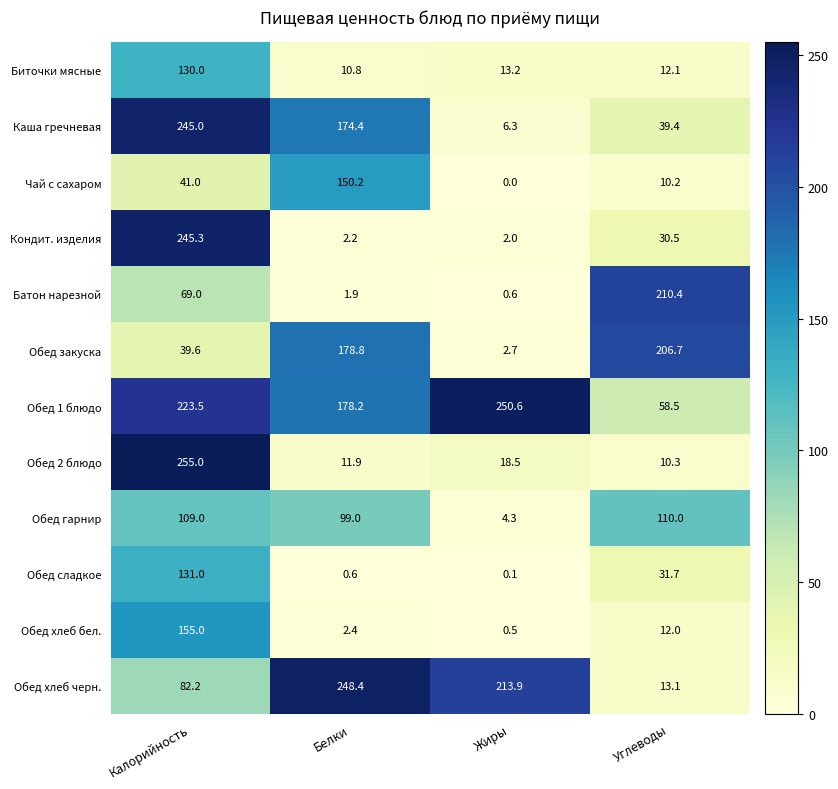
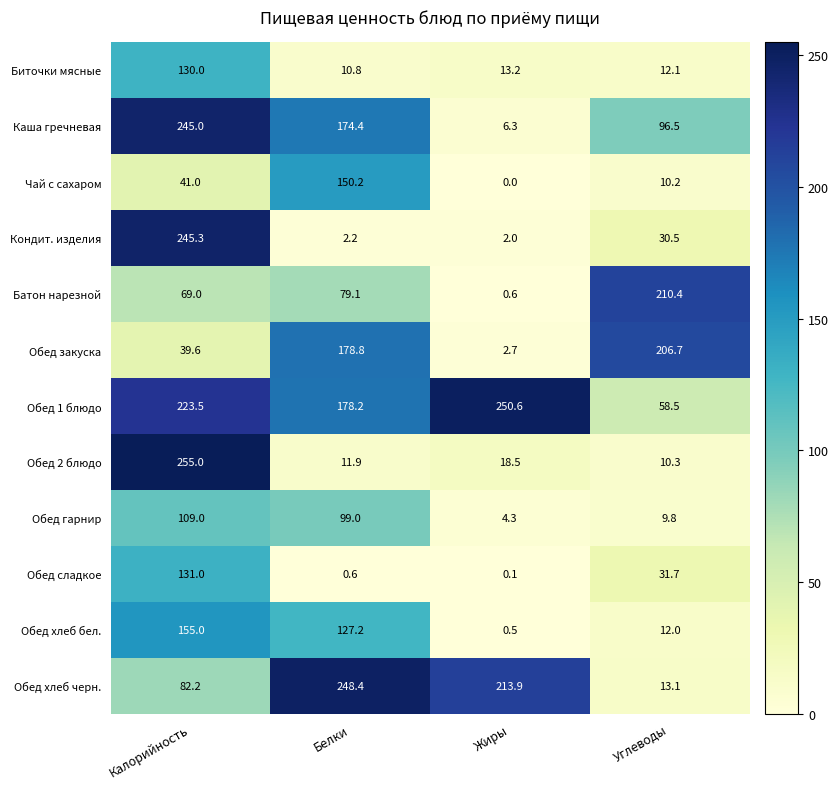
Каша гречневая, Углеводы: 39.4 -> 96.5
Батон нарезной, Белки: 1.9 -> 79.1
Обед гарнир, Углеводы: 110.0 -> 9.8
Обед хлеб бел., Белки: 2.4 -> 127.2
